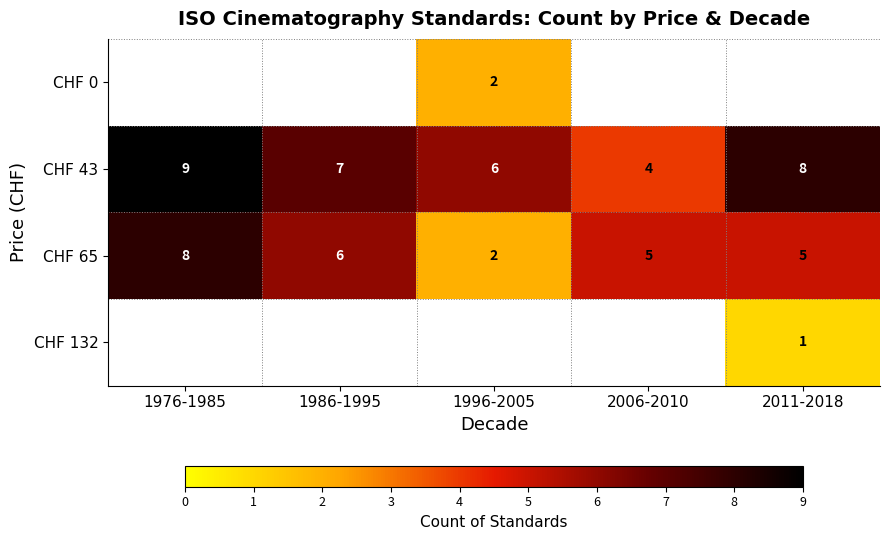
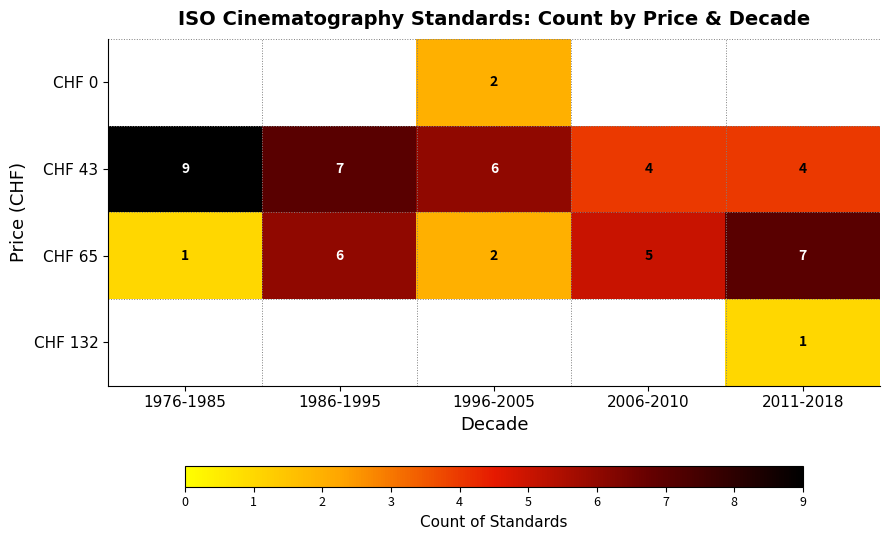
CHF 43, 2011-2018: 8 -> 4
CHF 65, 1976-1985: 8 -> 1
CHF 65, 2011-2018: 5 -> 7
